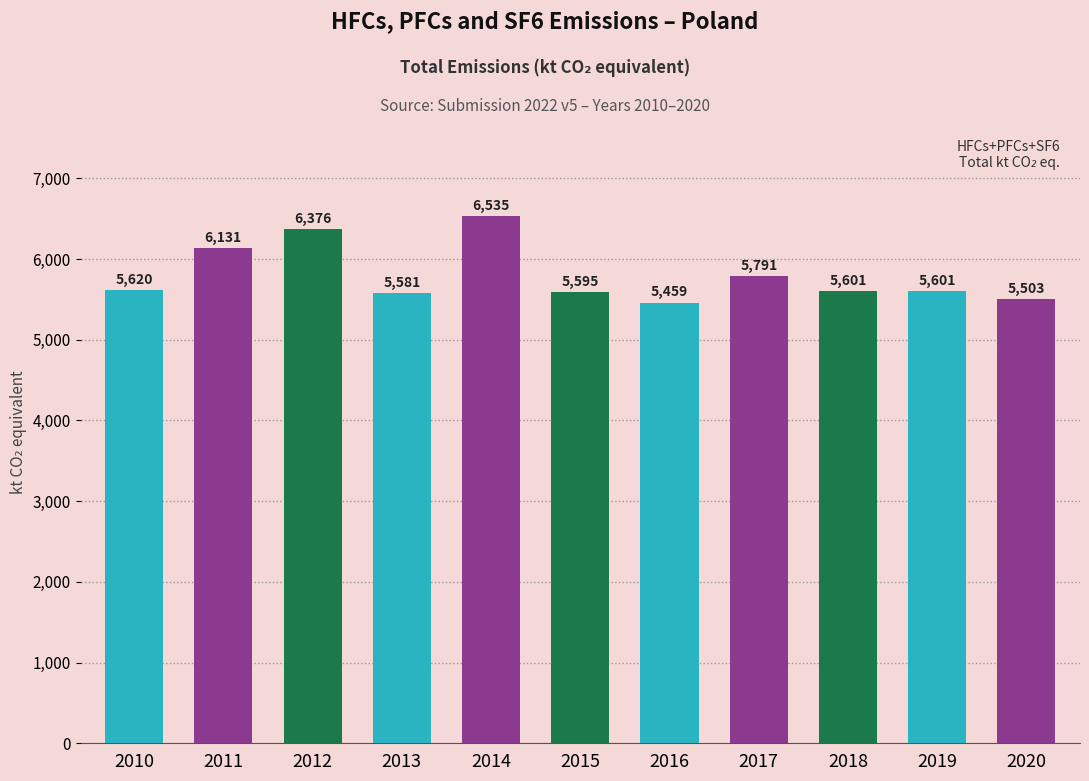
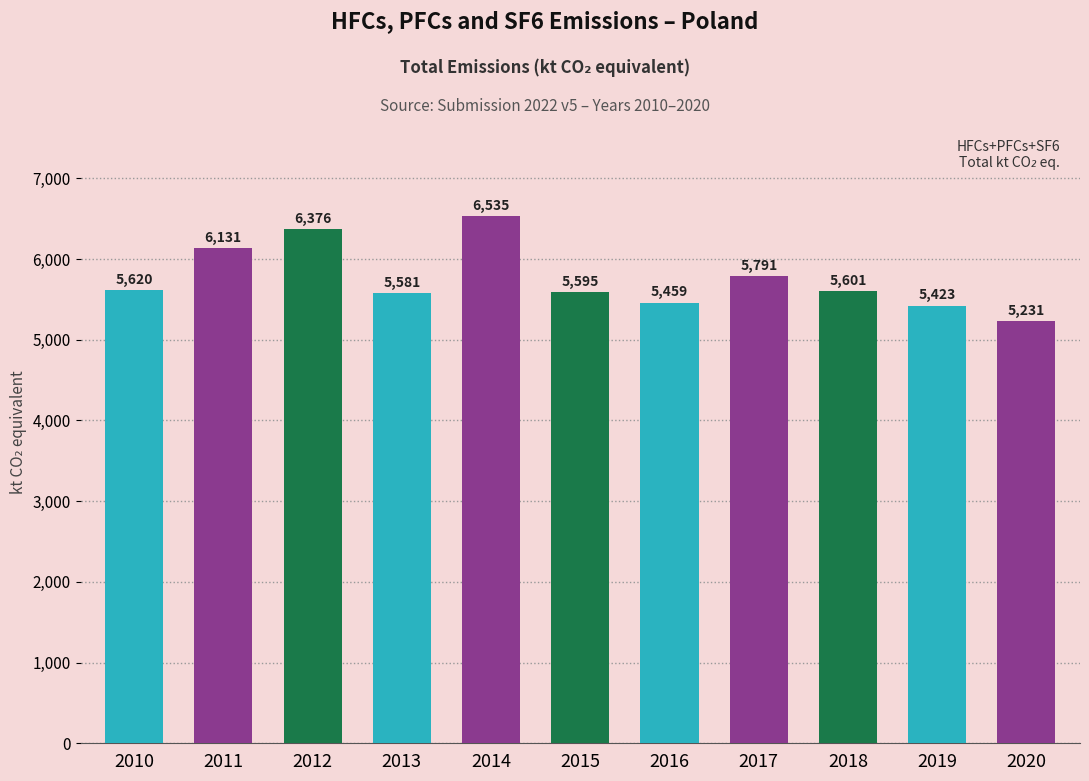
2019: 5,601 -> 5,423
2020: 5,503 -> 5,231
